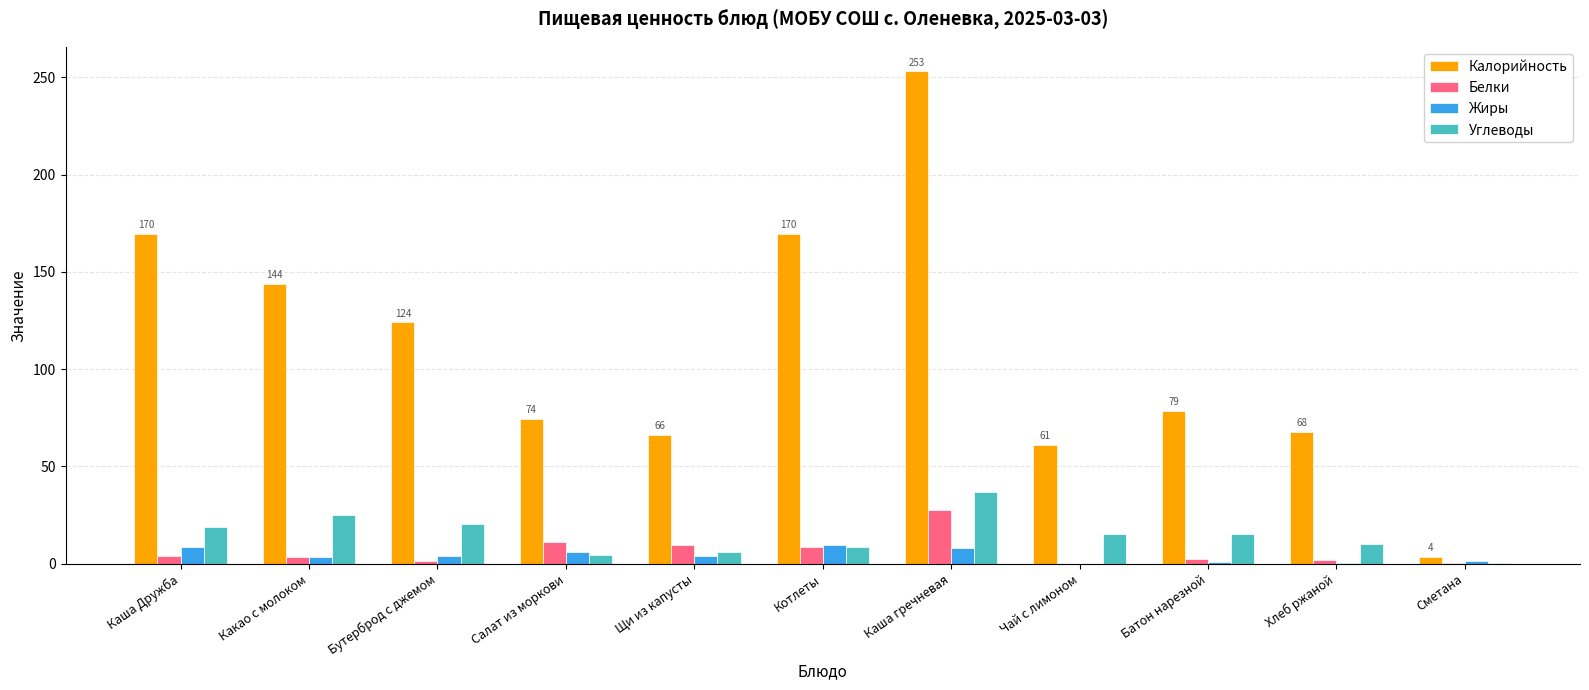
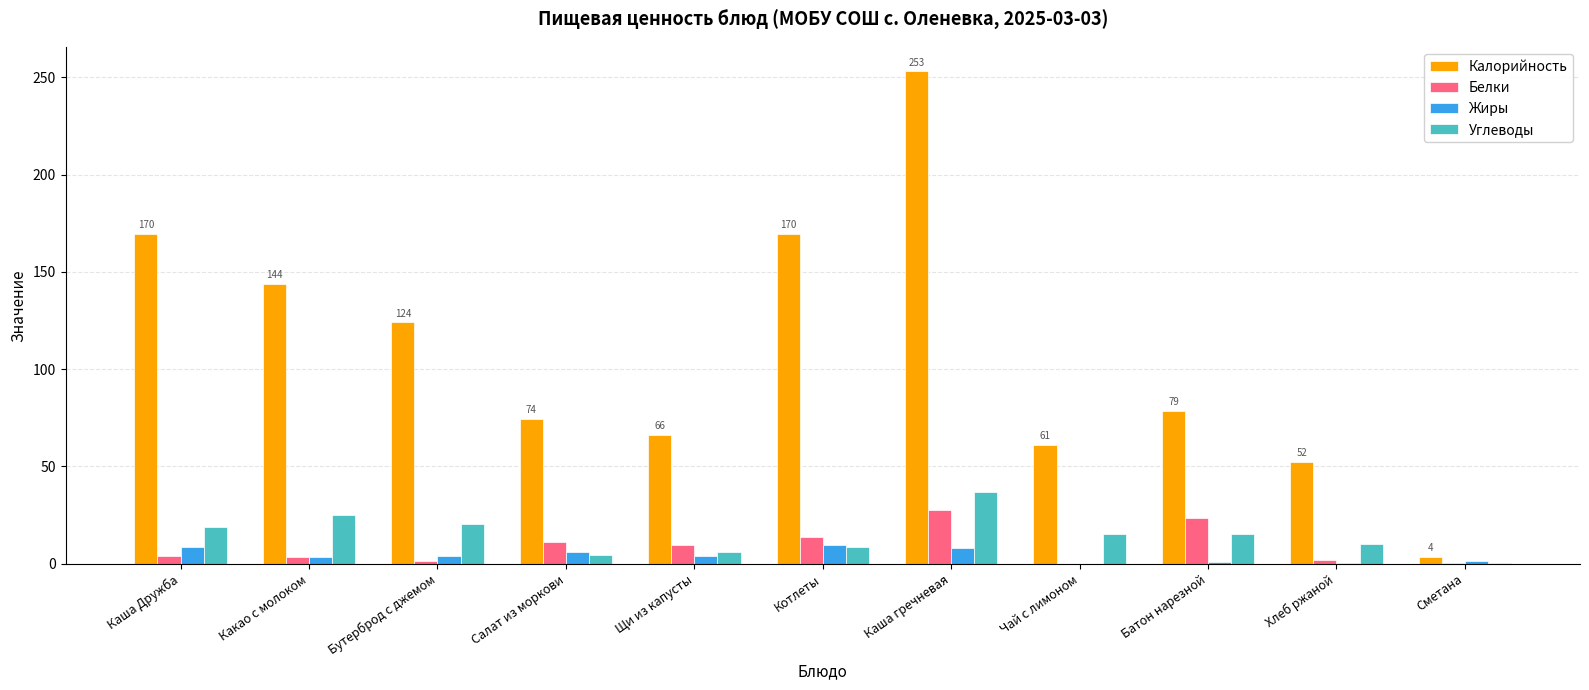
Белки, Котлеты: 9 -> 14
Белки, Батон нарезной: 2 -> 24
Калорийность, Хлеб ржаной: 68 -> 52
